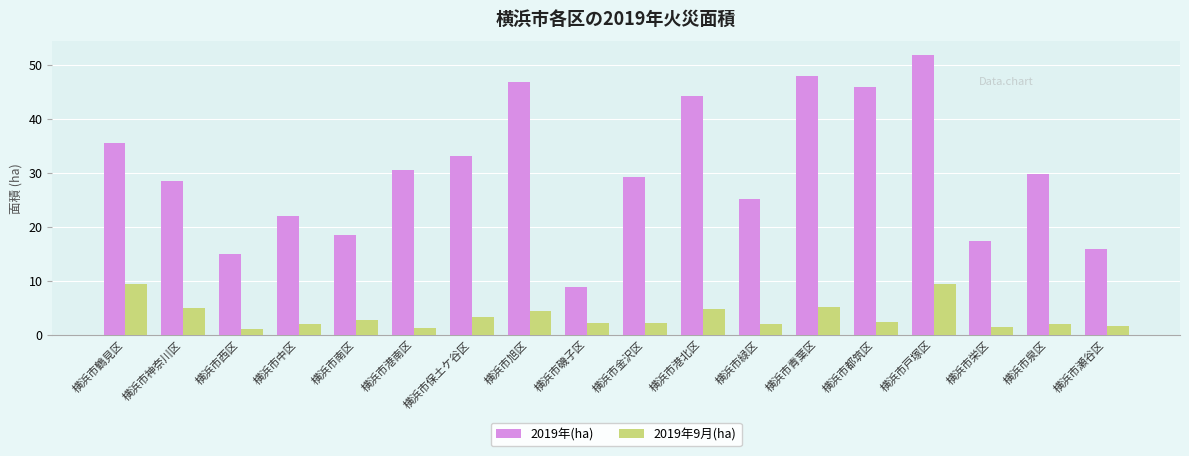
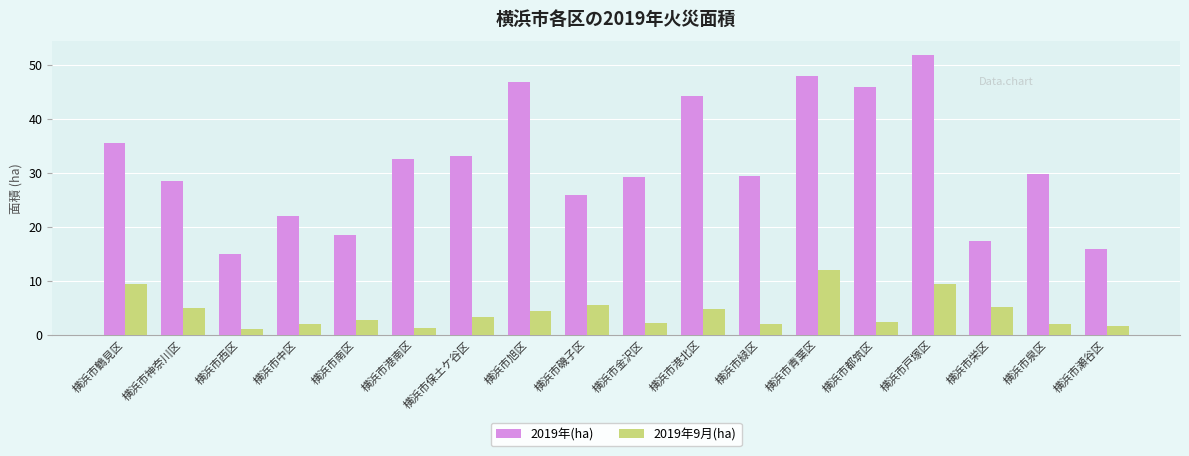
2019年(ha), 横浜市港南区: 31 -> 33
2019年(ha), 横浜市磯子区: 9 -> 26
2019年9月(ha), 横浜市磯子区: 2 -> 6
2019年(ha), 横浜市緑区: 25 -> 29
2019年9月(ha), 横浜市青葉区: 5 -> 12
2019年9月(ha), 横浜市栄区: 1 -> 5
